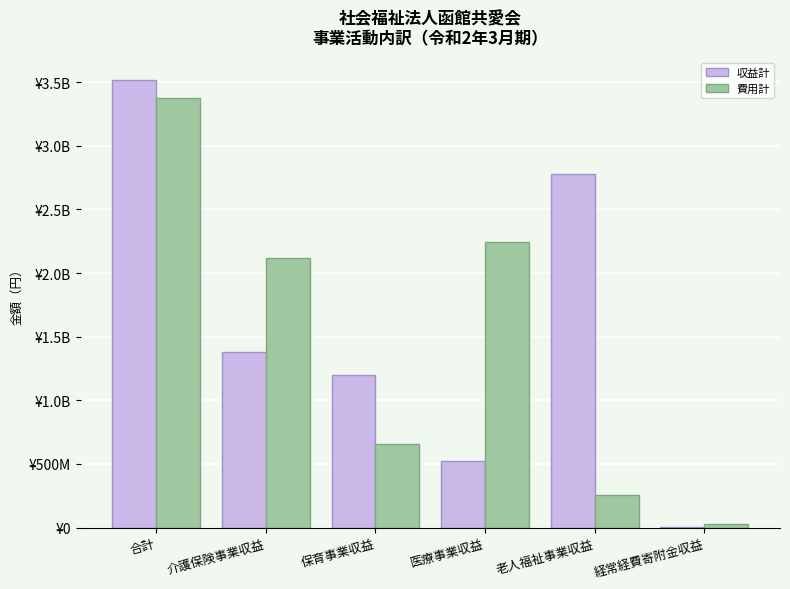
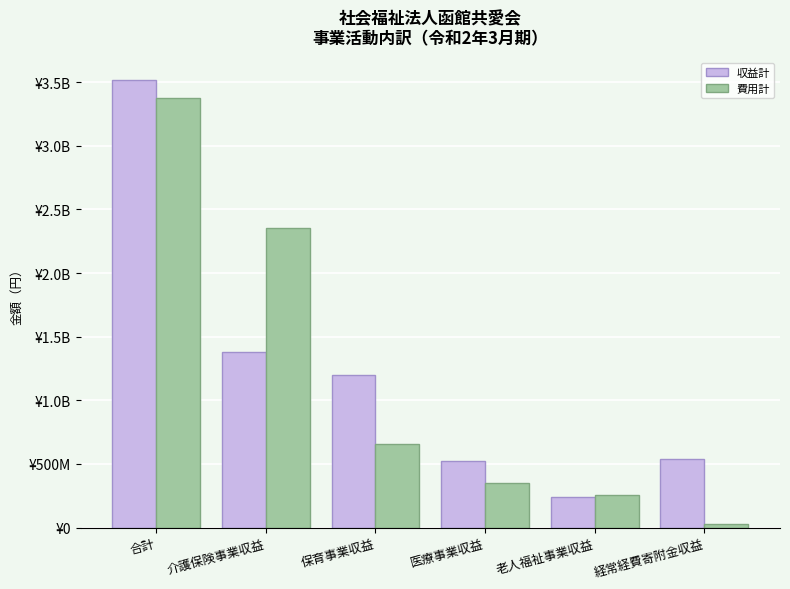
費用計, 介護保険事業収益: ¥2120000000 -> ¥2350000000
費用計, 医療事業収益: ¥2240000000 -> ¥350000000
収益計, 老人福祉事業収益: ¥2780000000 -> ¥240000000
収益計, 経常経費寄附金収益: ¥10000000 -> ¥540000000
